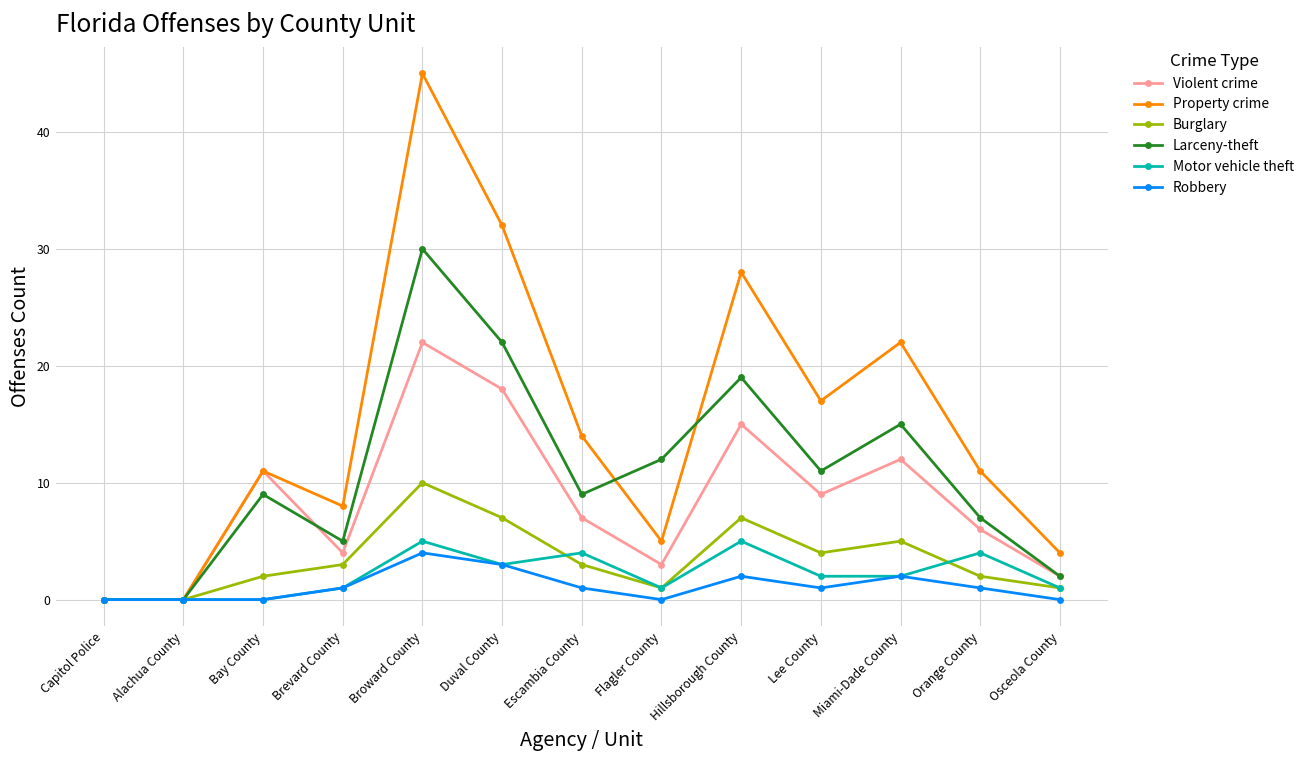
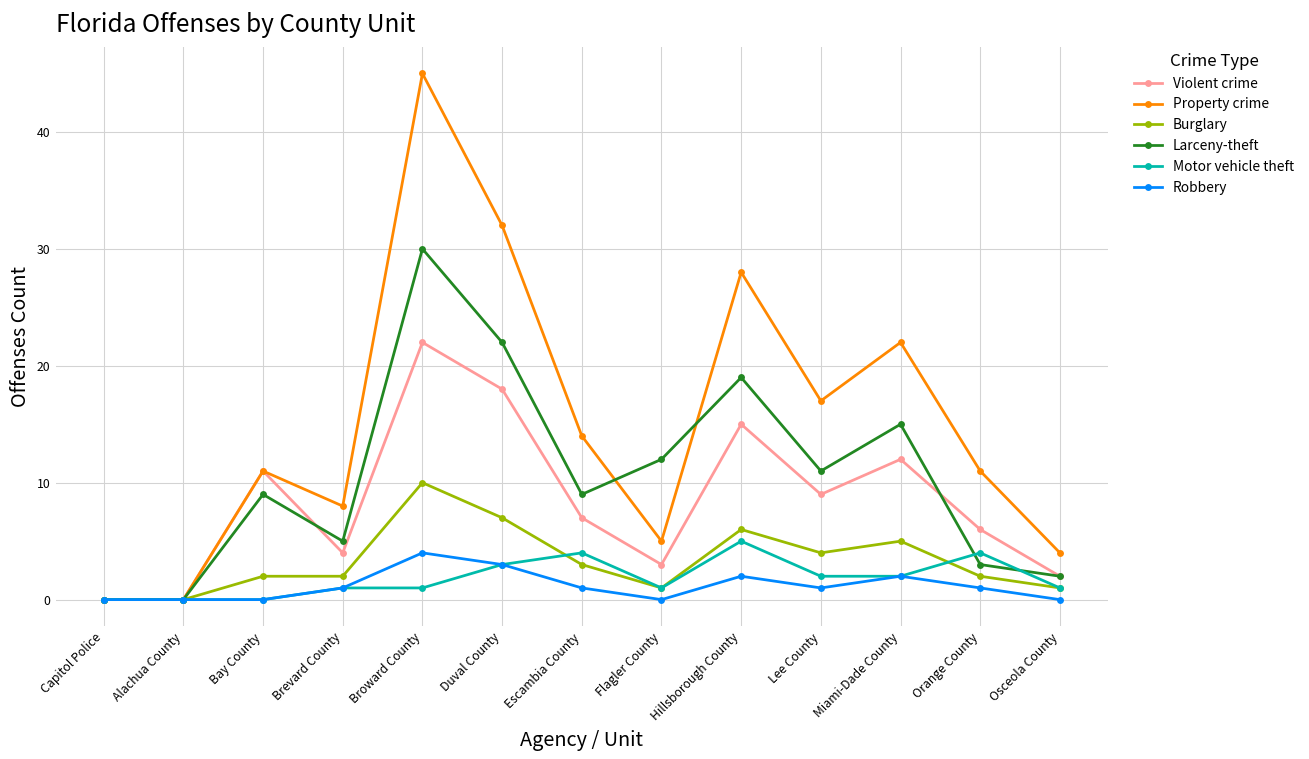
Burglary, Brevard County: 3 -> 2
Motor vehicle theft, Broward County: 5 -> 1
Burglary, Hillsborough County: 7 -> 6
Larceny-theft, Orange County: 7 -> 3
